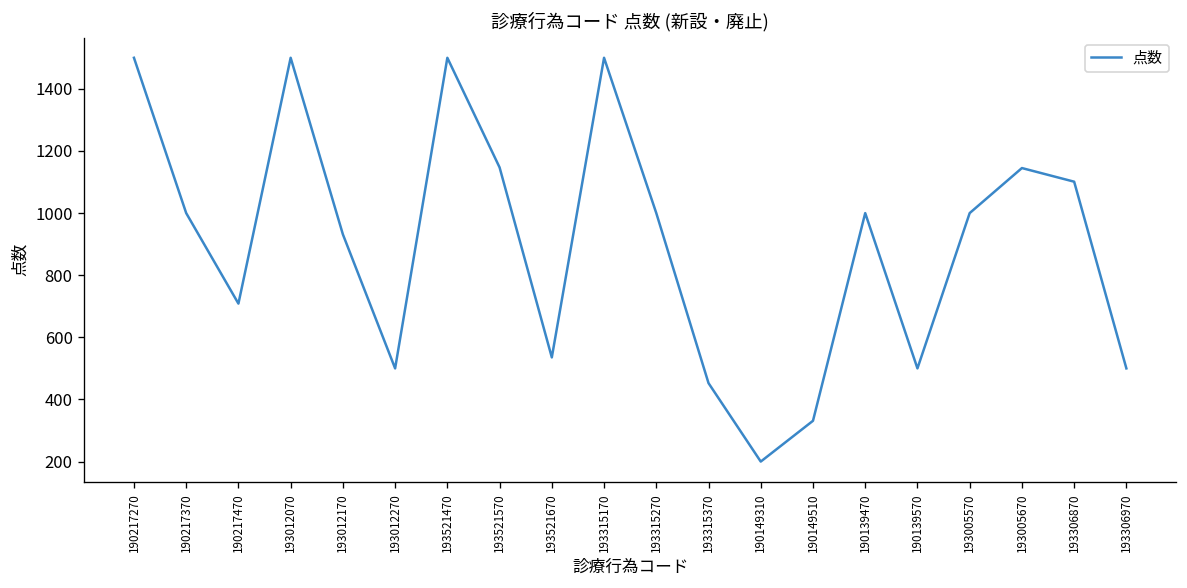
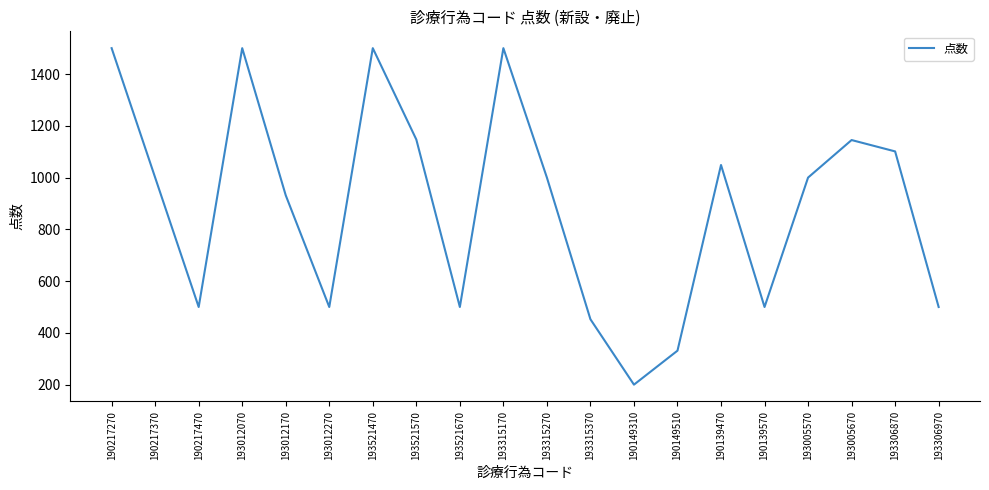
190217470: 710 -> 500
193521670: 540 -> 500
190139470: 1000 -> 1050
